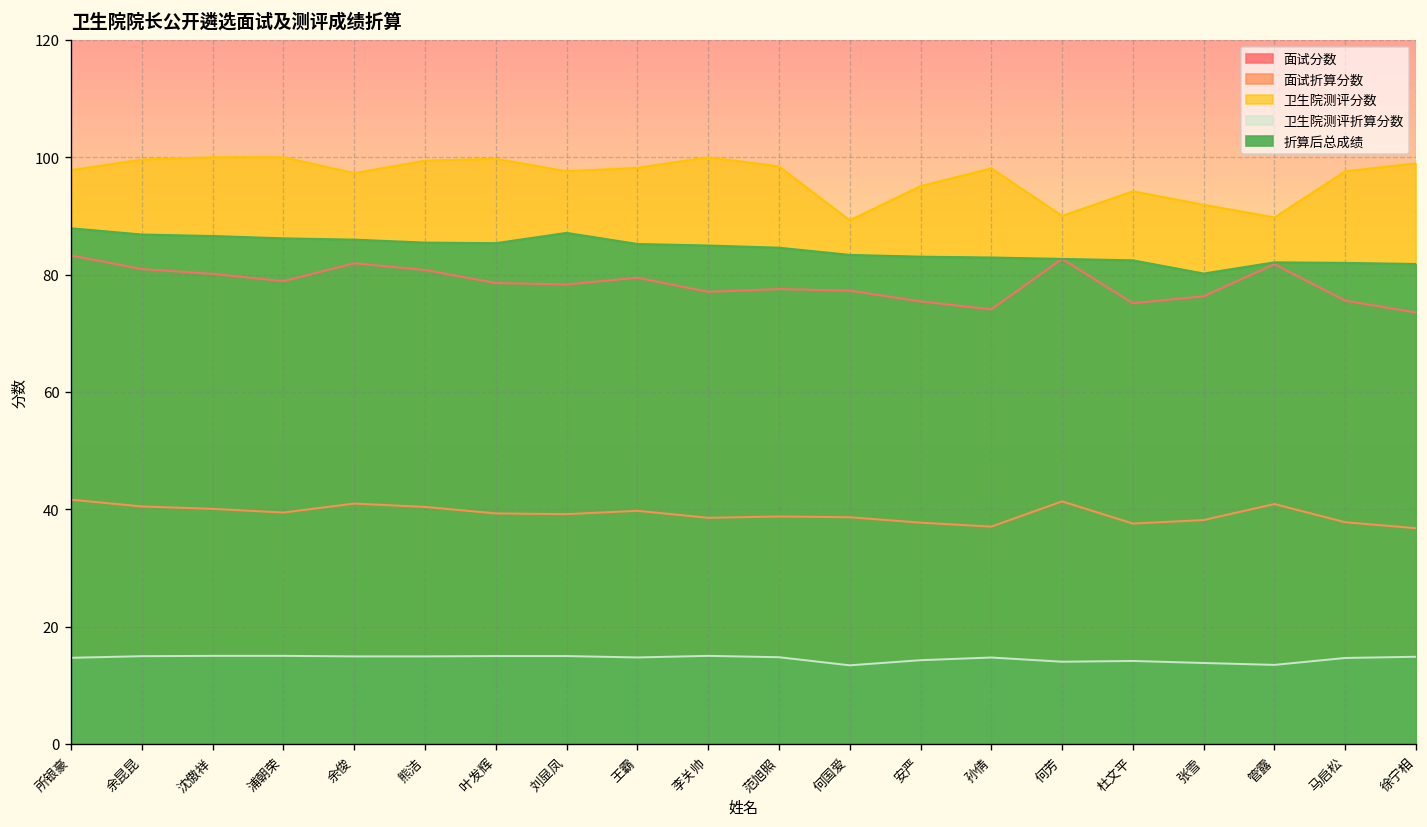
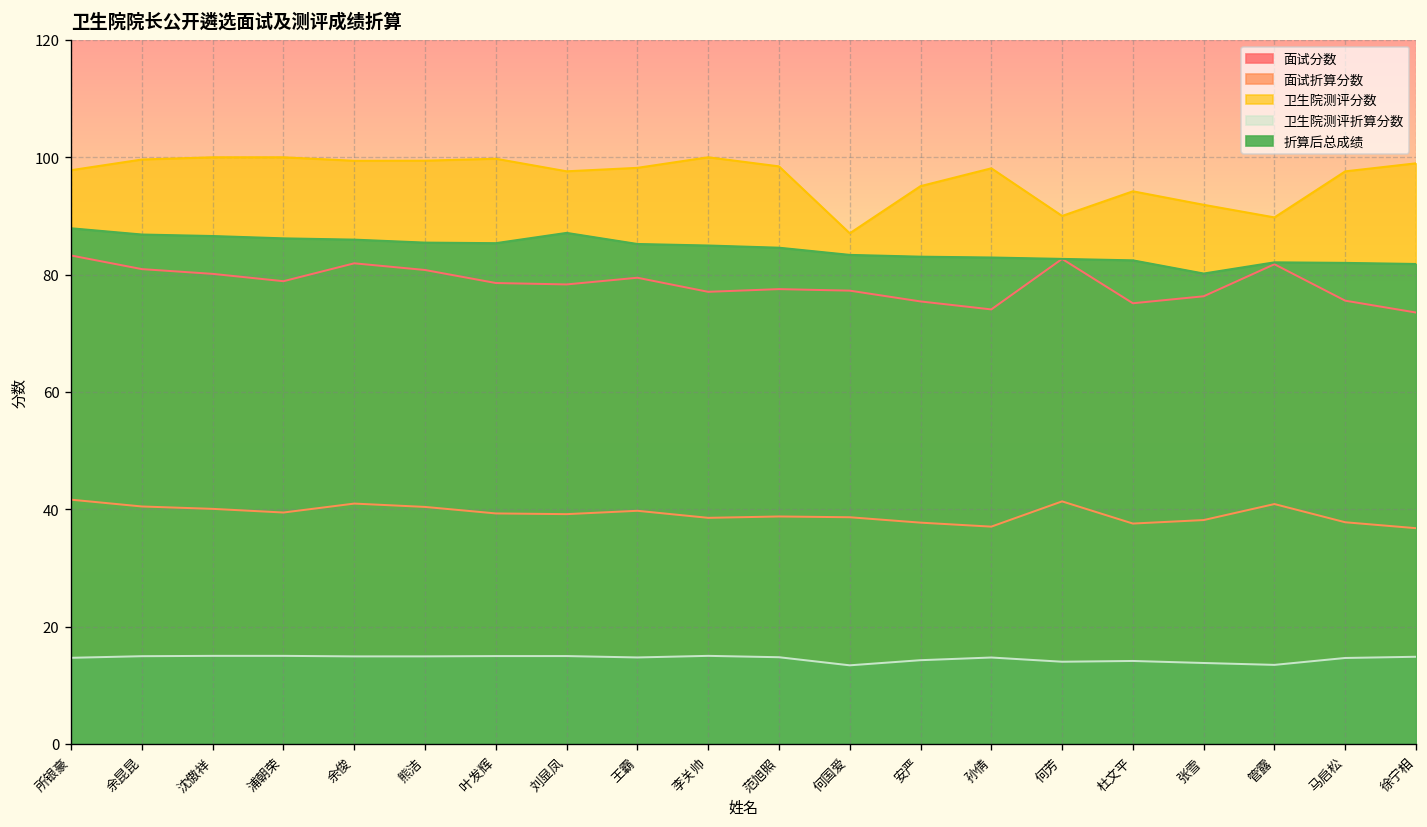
卫生院测评分数, 余俊: 97 -> 99
卫生院测评分数, 何国爱: 89 -> 87
